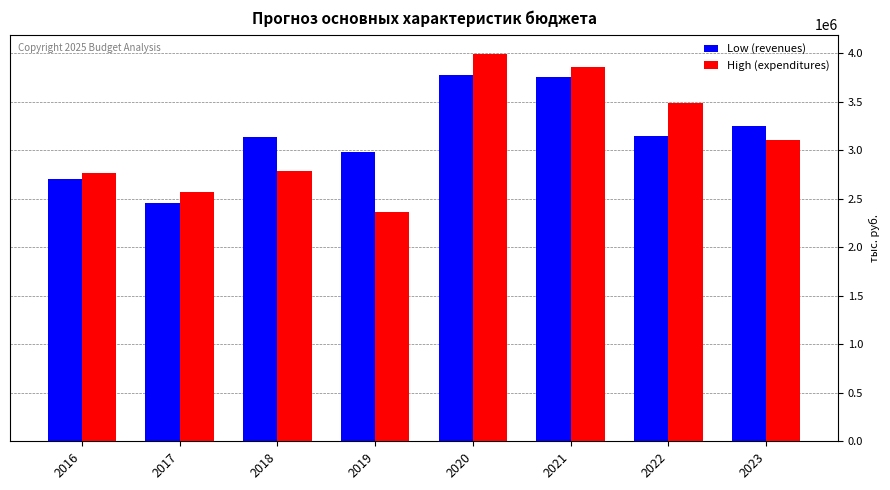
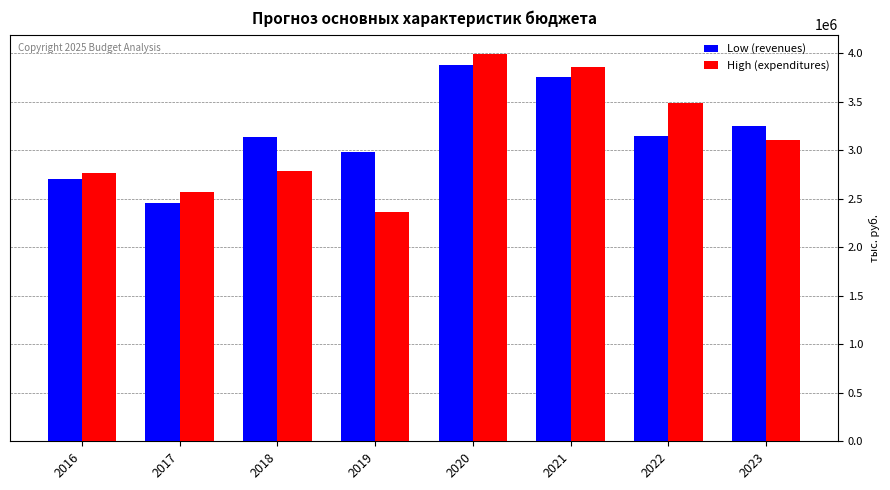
Low (revenues), 2020: 3800000 -> 3900000
